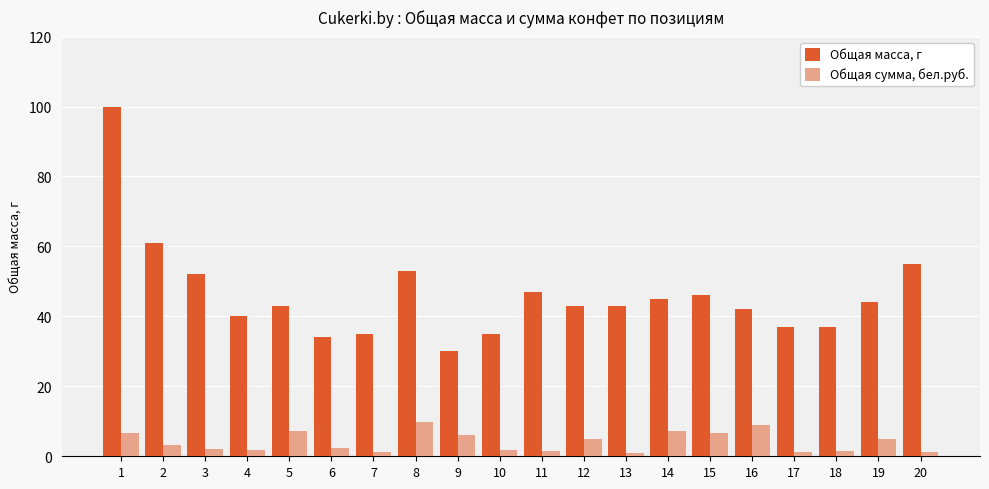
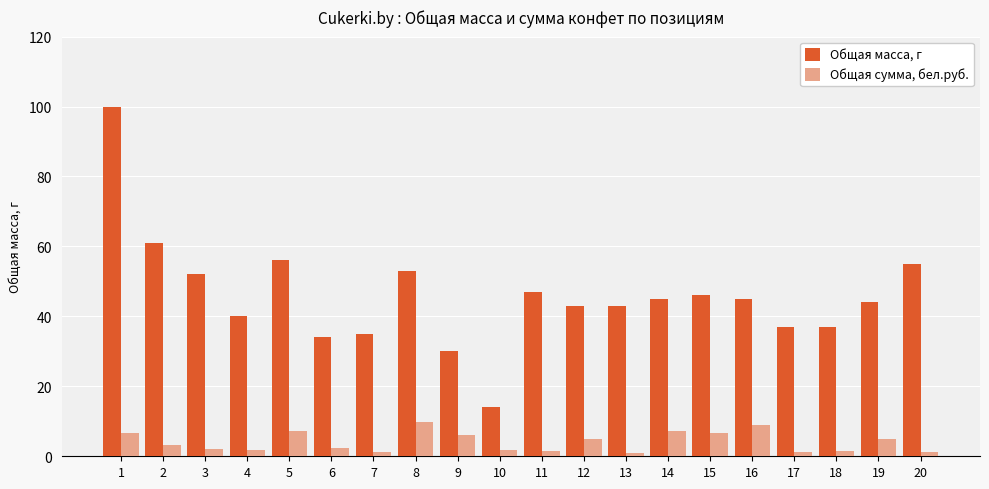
Общая масса, г, 5: 43 -> 56
Общая масса, г, 10: 35 -> 14
Общая масса, г, 16: 42 -> 45
